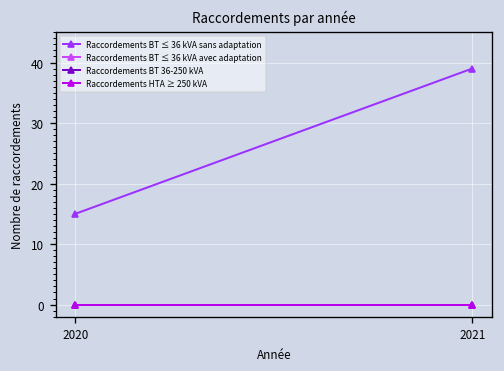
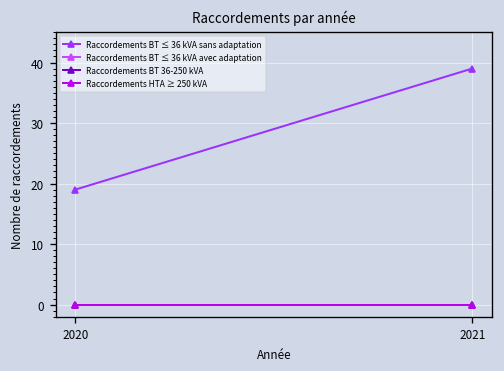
Raccordements BT ≤ 36 kVA sans adaptation, 2020: 15 -> 19
